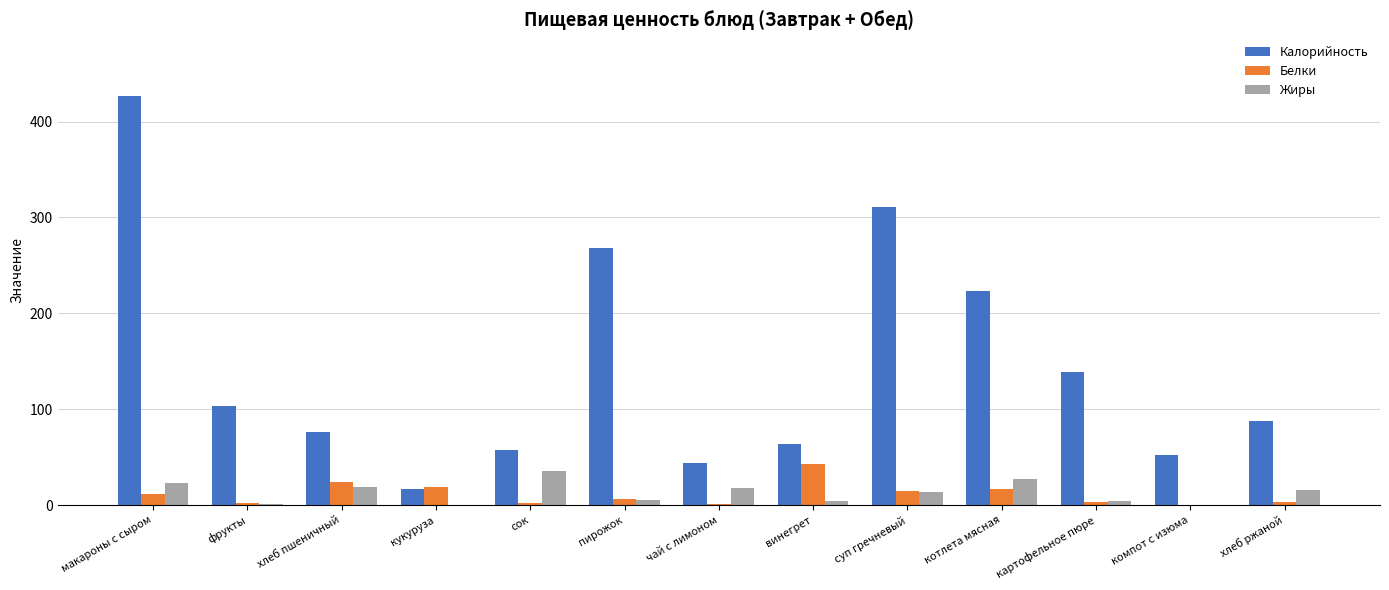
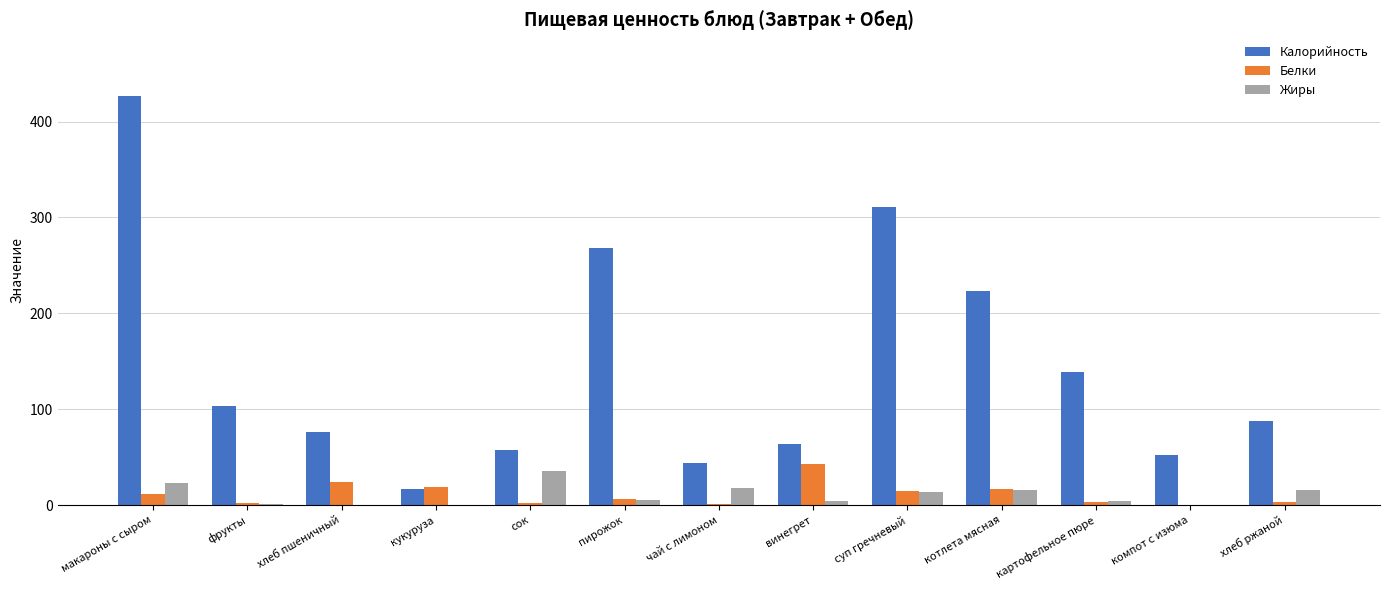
Жиры, хлеб пшеничный: 20 -> 0
Жиры, котлета мясная: 30 -> 20
